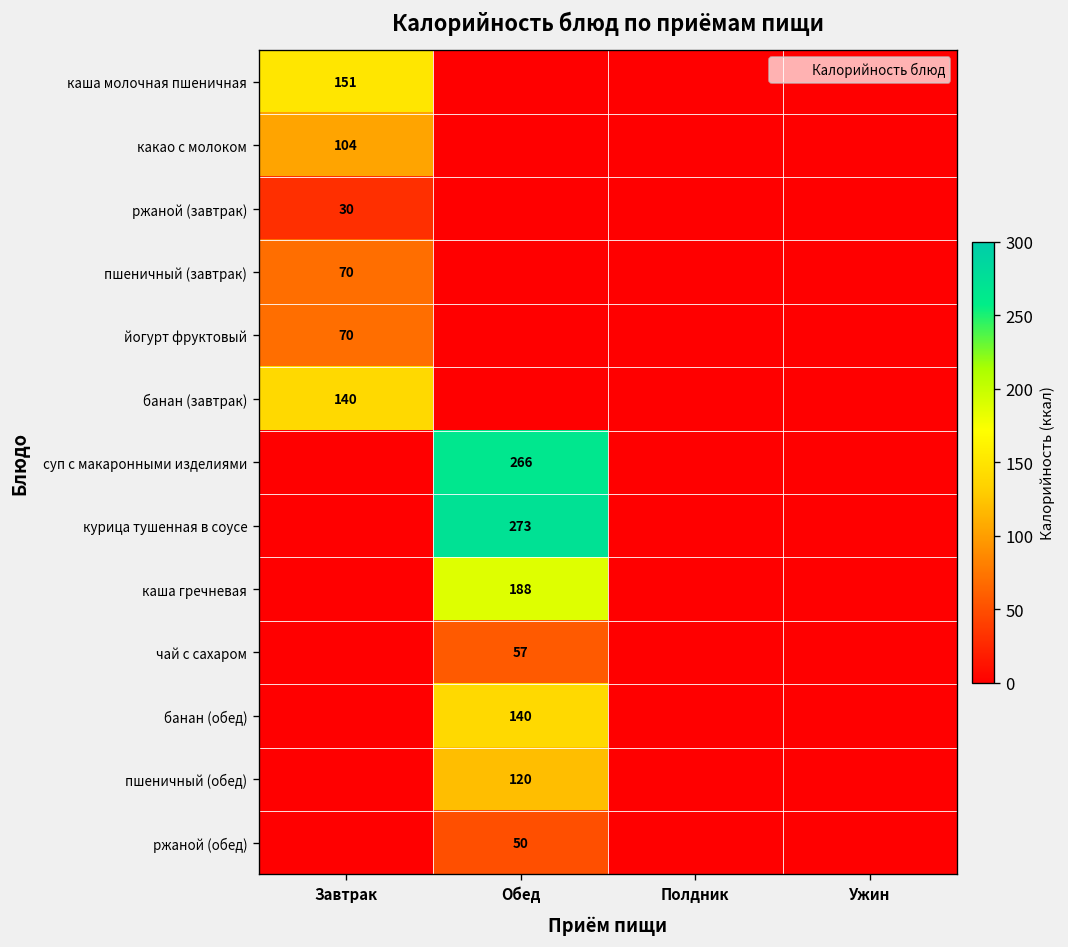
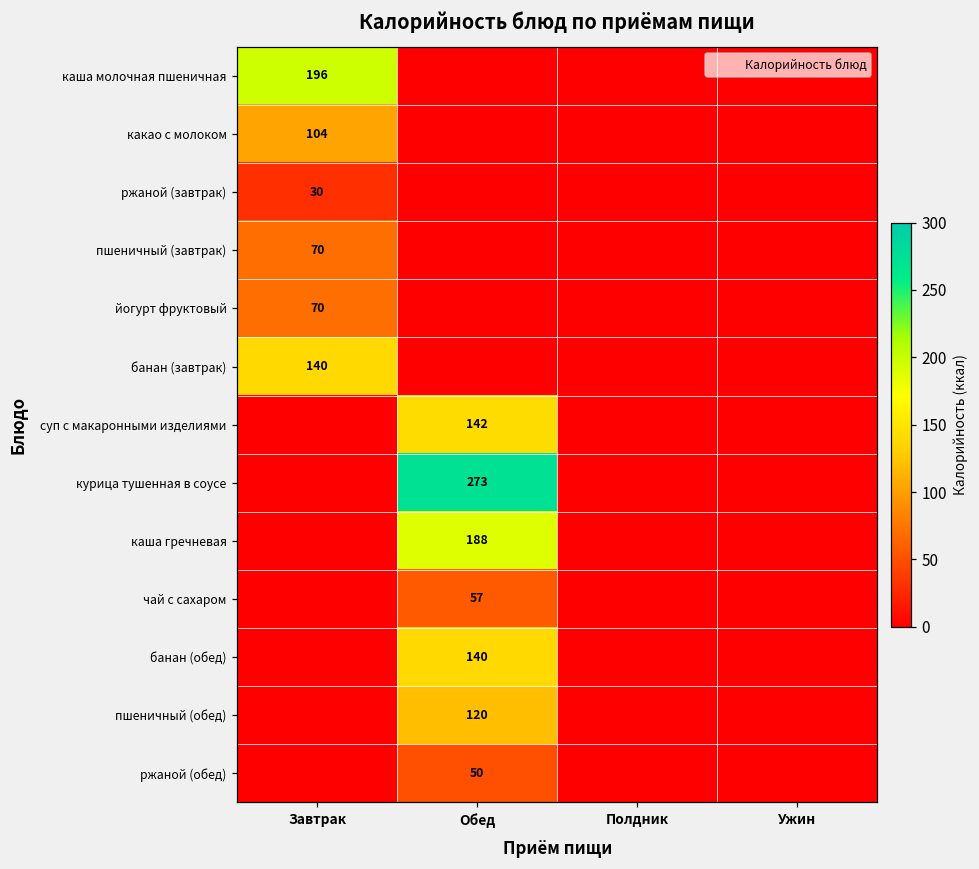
каша молочная пшеничная, Завтрак: 151 -> 196
суп с макаронными изделиями, Обед: 266 -> 142
